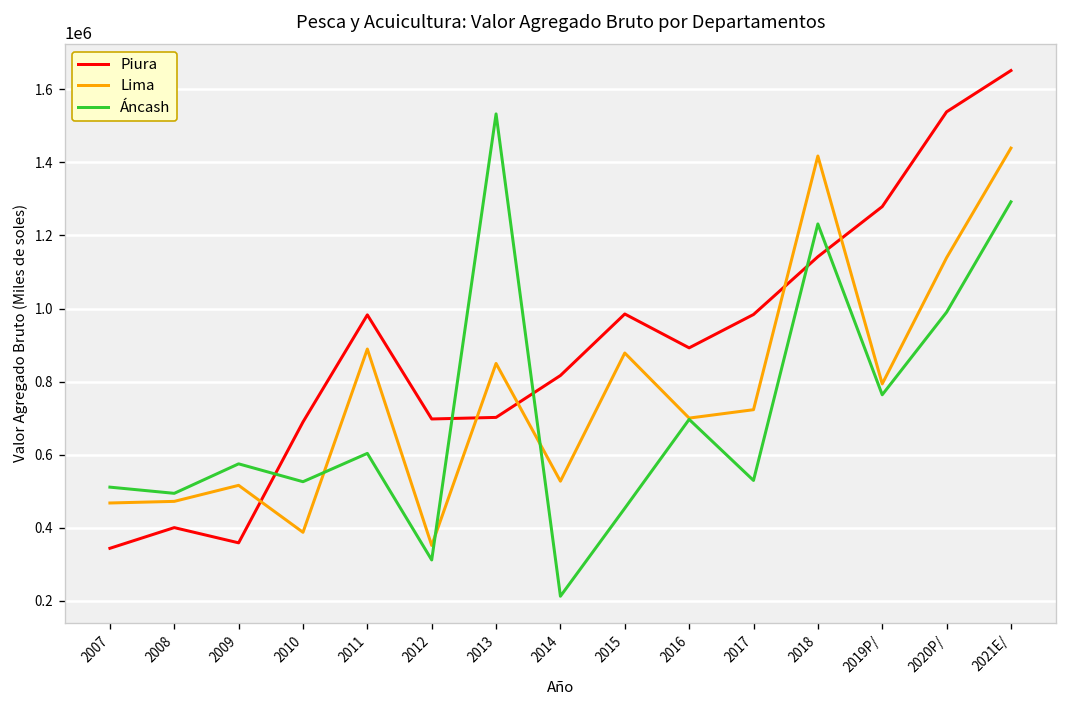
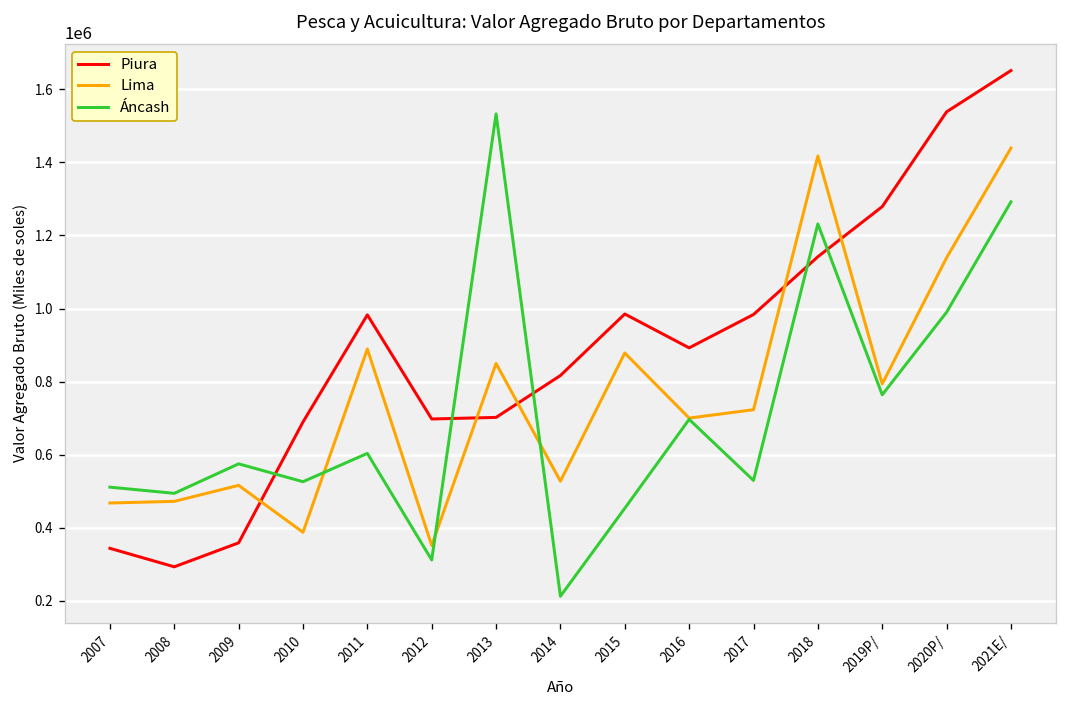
Piura, 2008: 400000 -> 290000
